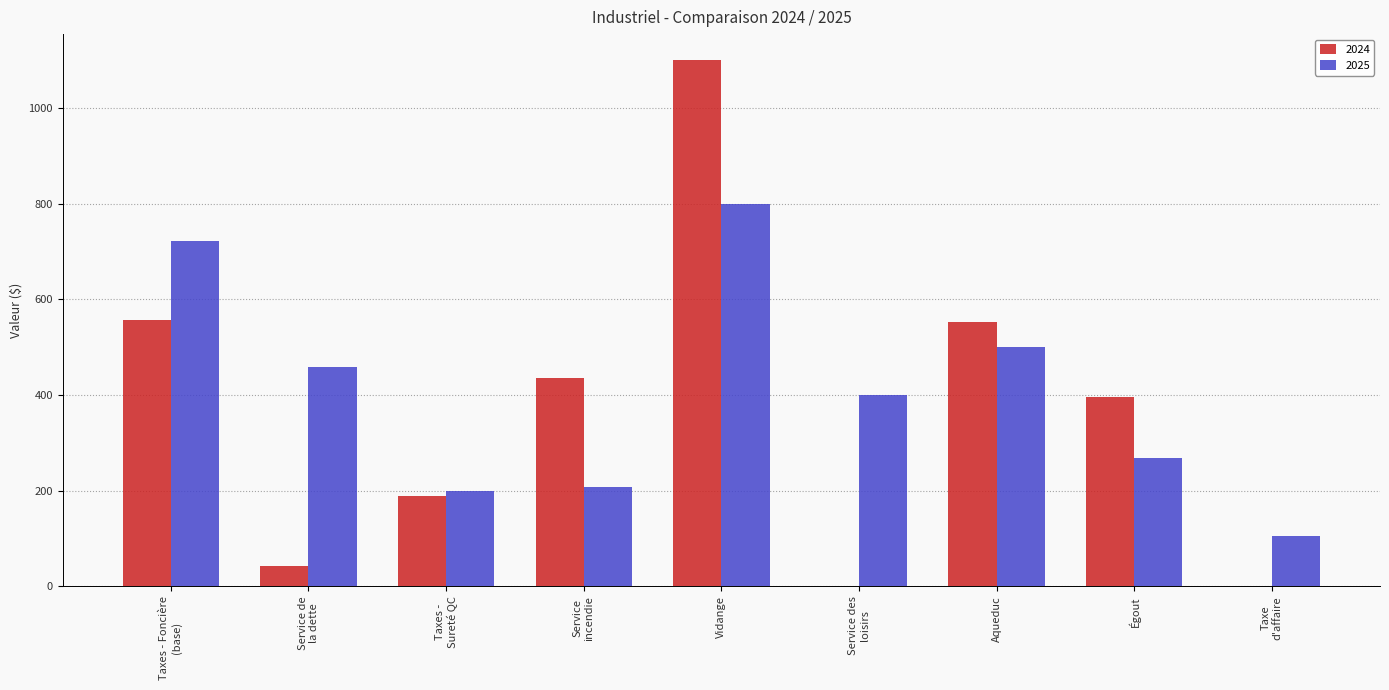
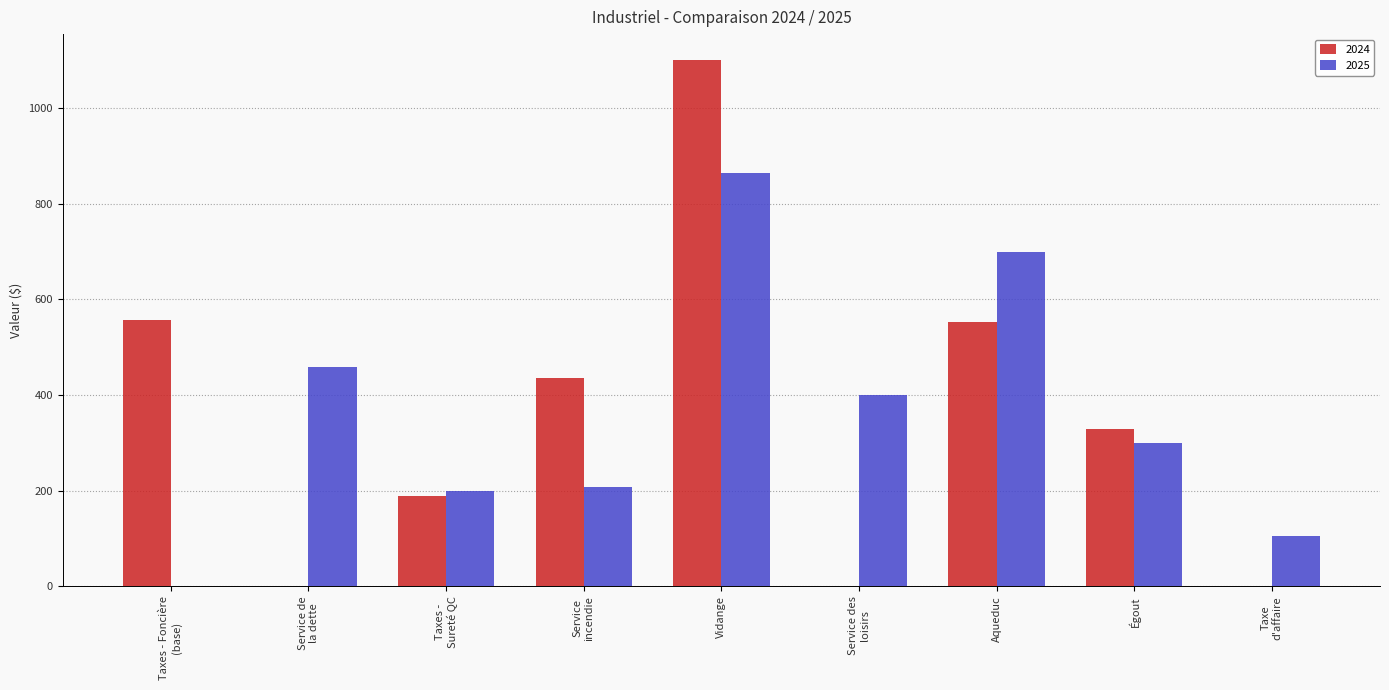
2025, Taxes - Foncière (base): 720 -> 0
2024, Service de la dette: 40 -> 0
2025, Vidange: 800 -> 860
2025, Aqueduc: 500 -> 700
2024, Égout: 400 -> 330
2025, Égout: 270 -> 300
